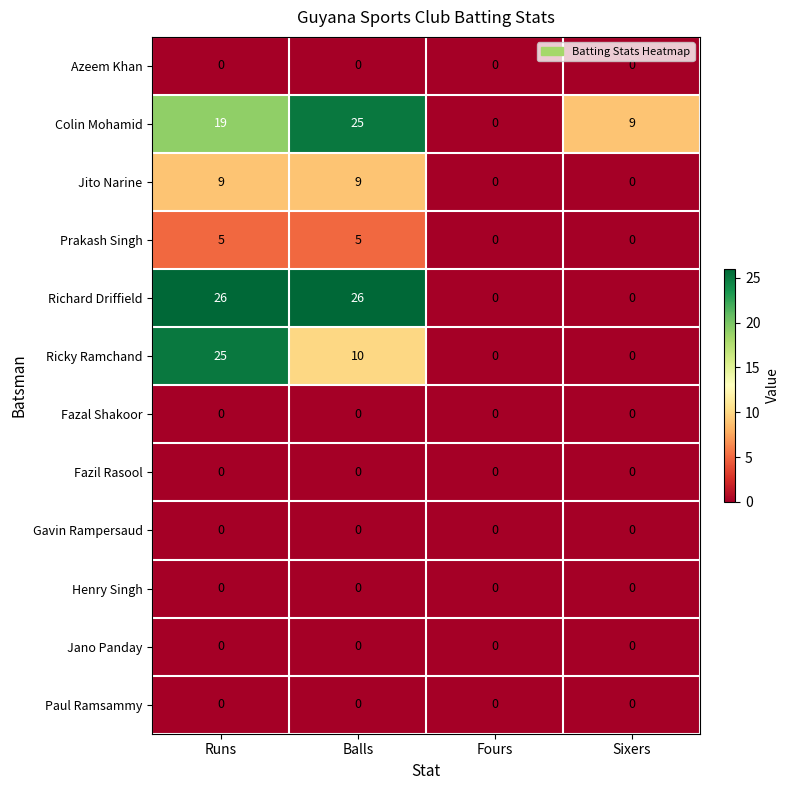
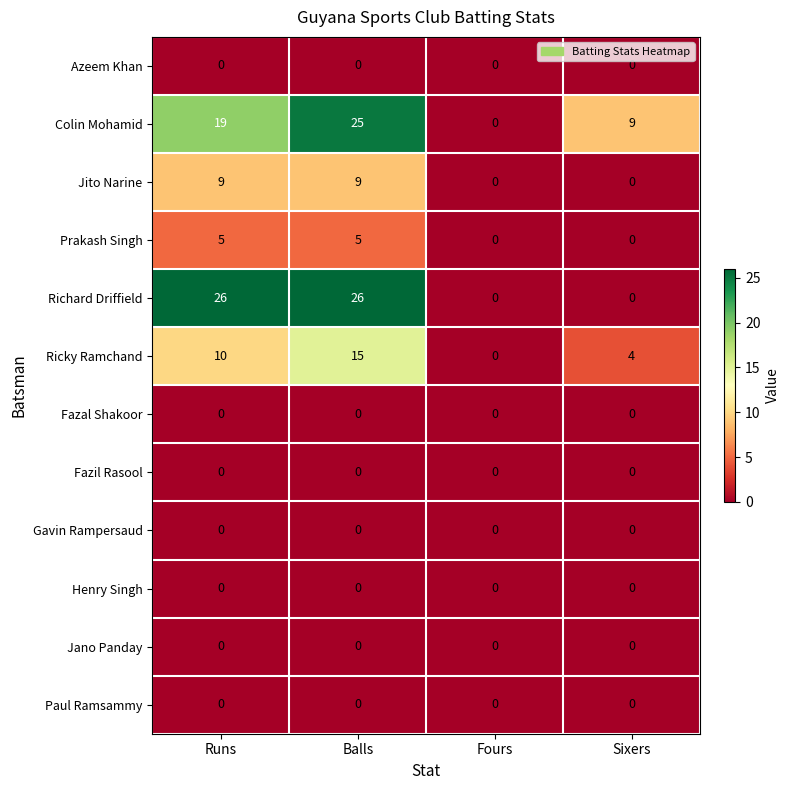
Ricky Ramchand, Runs: 25 -> 10
Ricky Ramchand, Balls: 10 -> 15
Ricky Ramchand, Sixers: 0 -> 4
